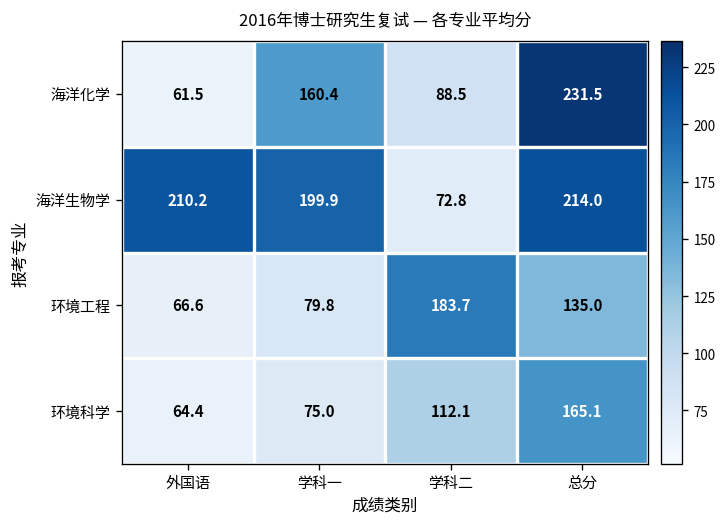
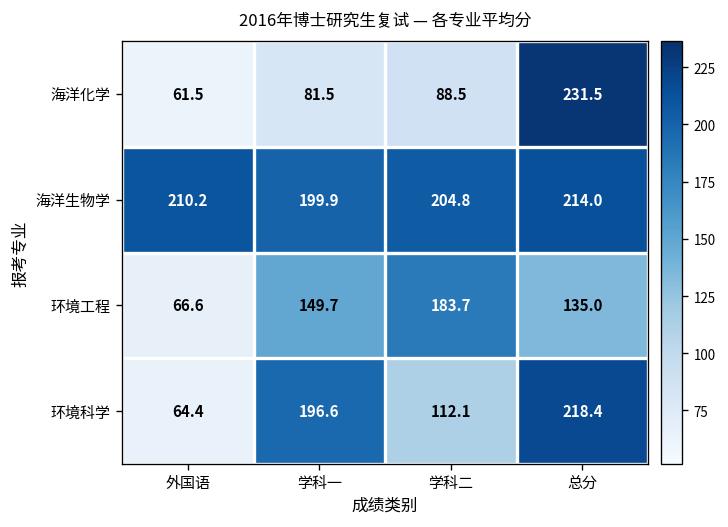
海洋化学, 学科一: 160.4 -> 81.5
海洋生物学, 学科二: 72.8 -> 204.8
环境工程, 学科一: 79.8 -> 149.7
环境科学, 学科一: 75.0 -> 196.6
环境科学, 总分: 165.1 -> 218.4
